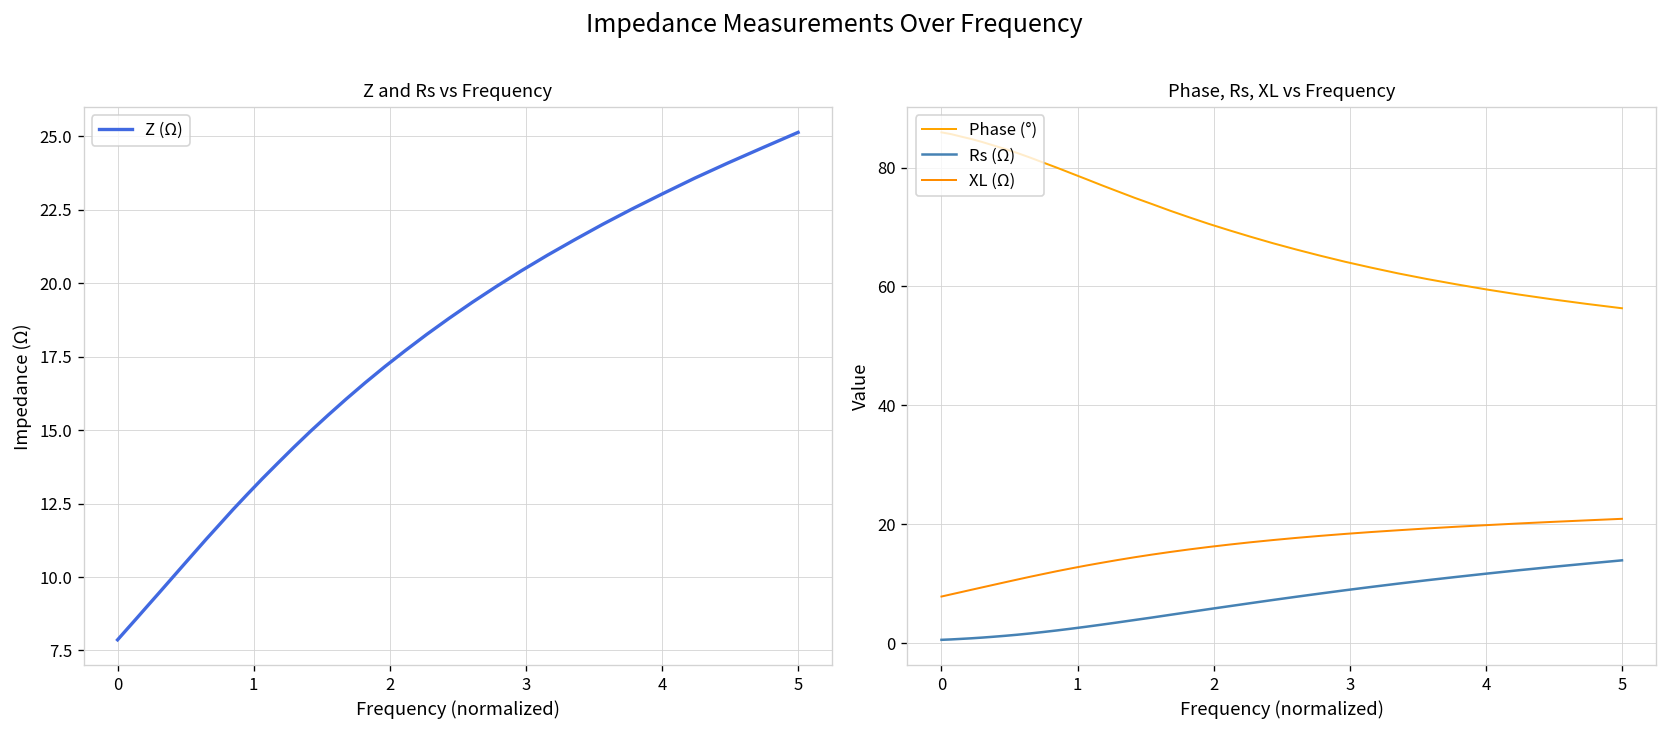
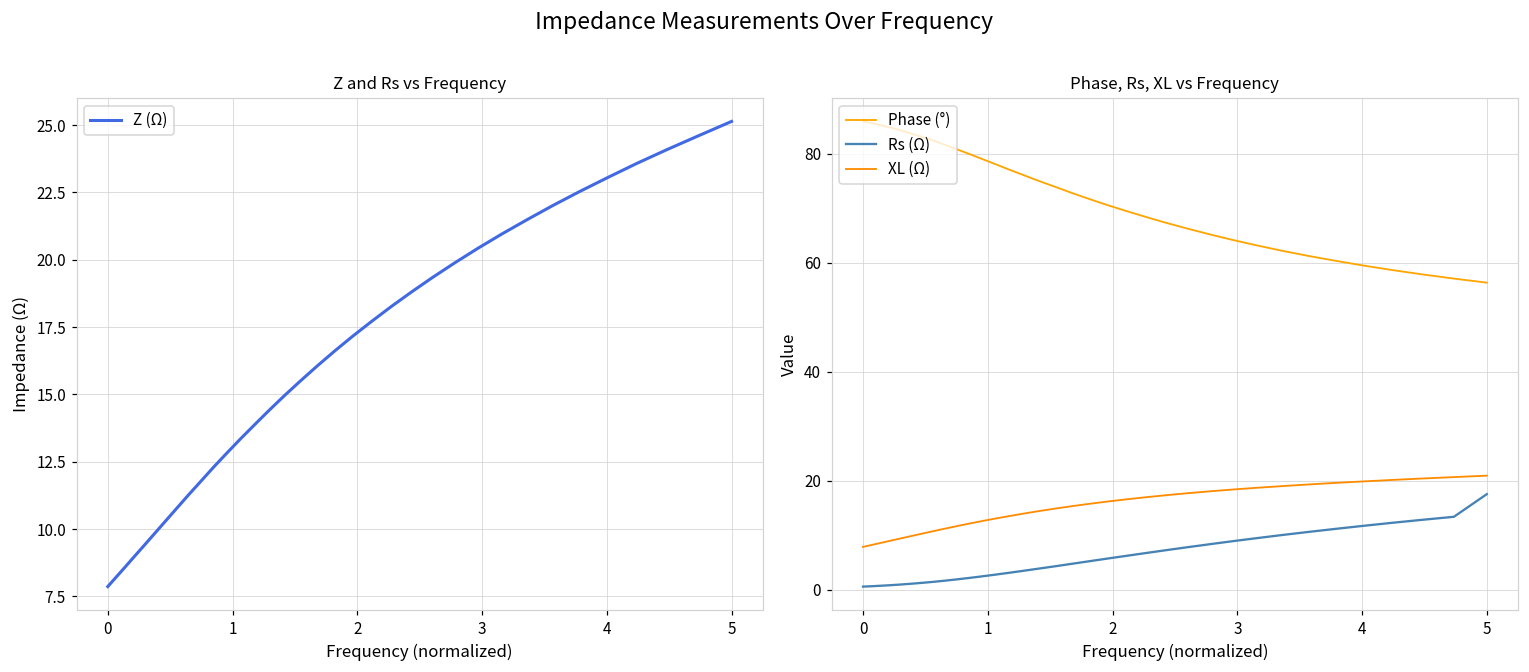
Phase, Rs, XL vs Frequency, Rs (Ω), 5: 14 -> 18
